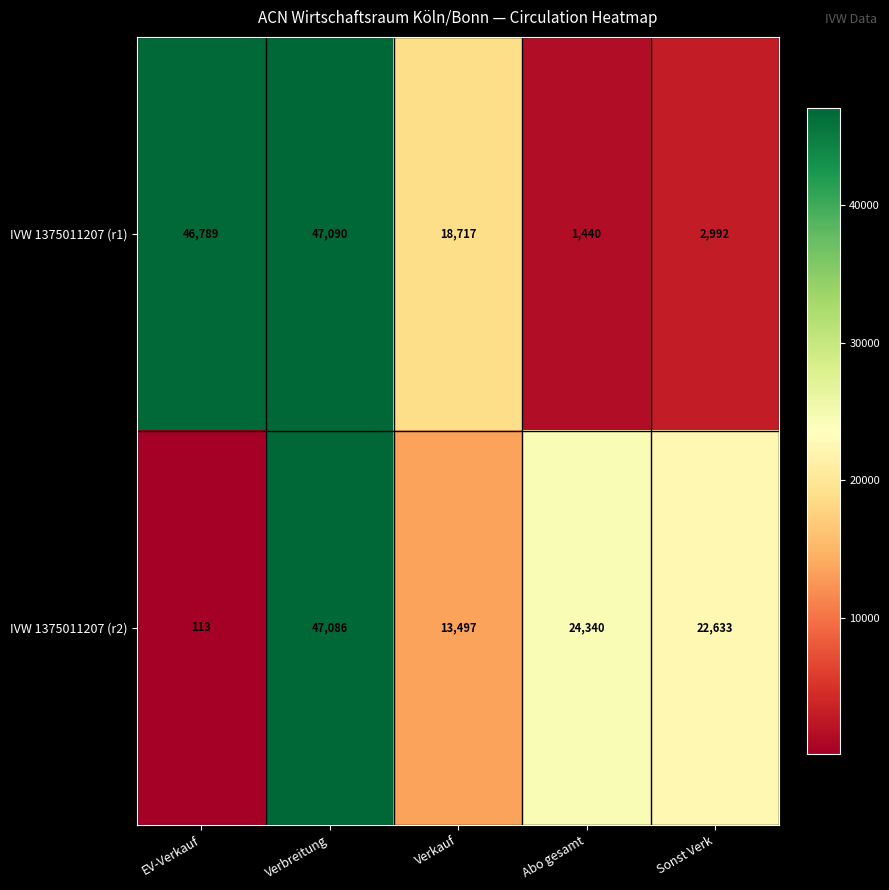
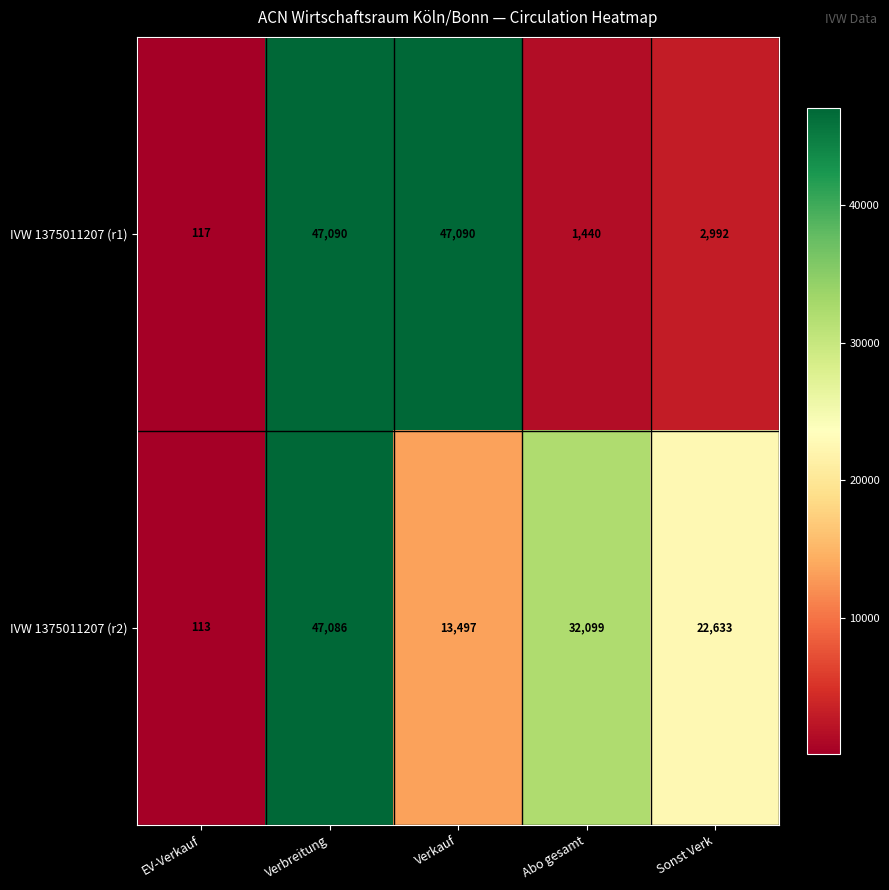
IVW 1375011207 (r1), EV-Verkauf: 46,789 -> 117
IVW 1375011207 (r1), Verkauf: 18,717 -> 47,090
IVW 1375011207 (r2), Abo gesamt: 24,340 -> 32,099
